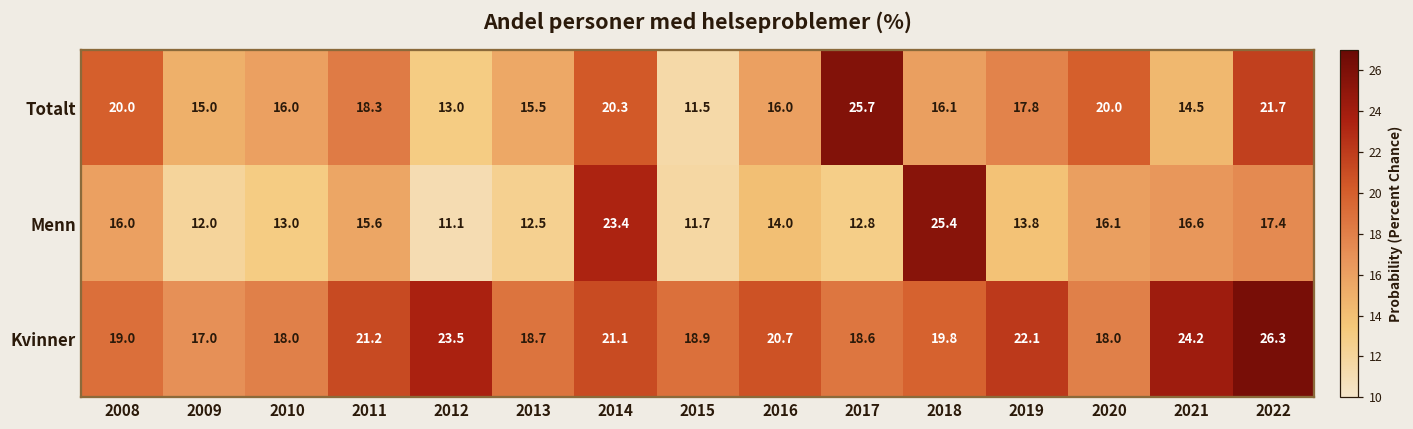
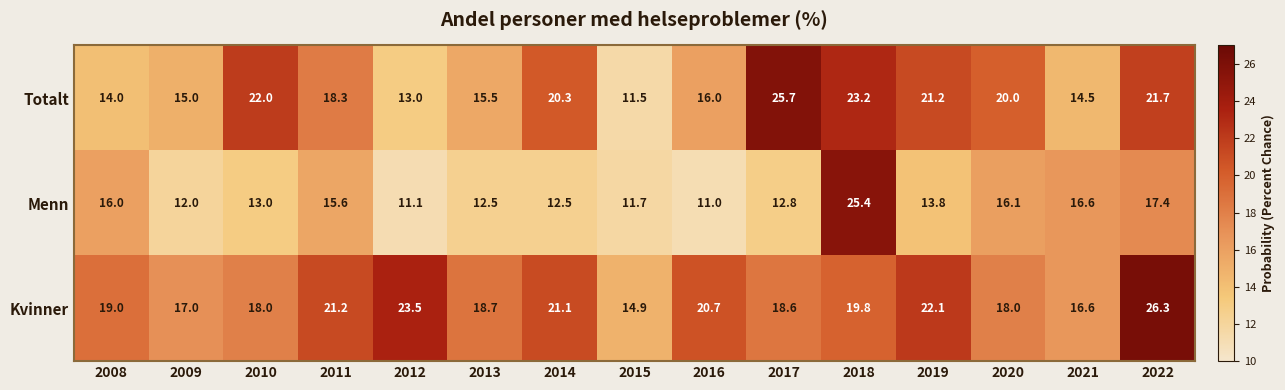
Totalt, 2008: 20.0 -> 14.0
Totalt, 2010: 16.0 -> 22.0
Totalt, 2018: 16.1 -> 23.2
Totalt, 2019: 17.8 -> 21.2
Menn, 2014: 23.4 -> 12.5
Menn, 2016: 14.0 -> 11.0
Kvinner, 2015: 18.9 -> 14.9
Kvinner, 2021: 24.2 -> 16.6
